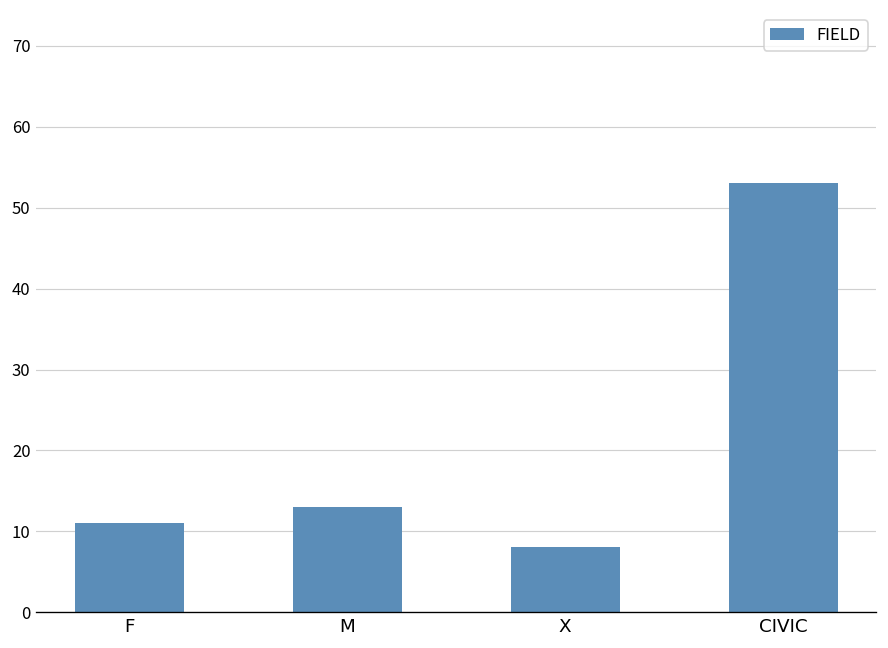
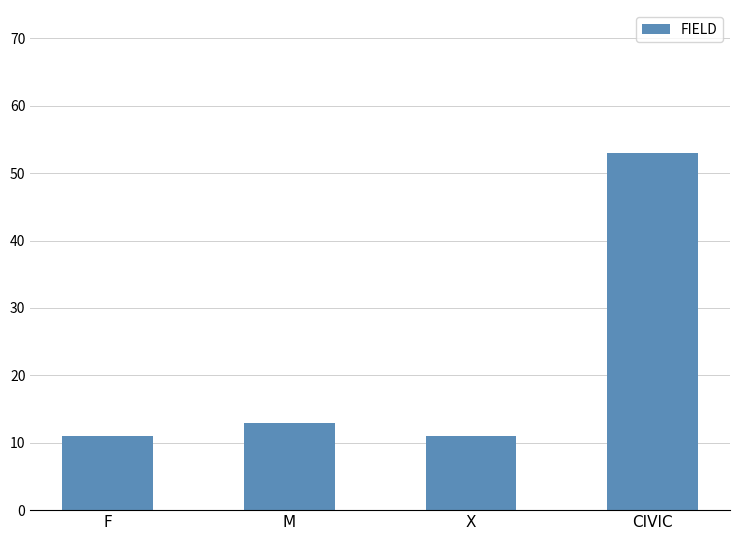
X: 8 -> 11
